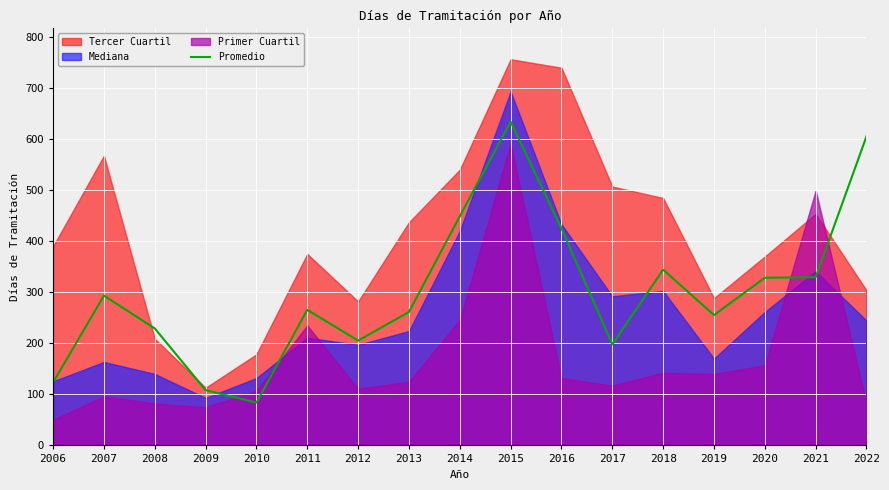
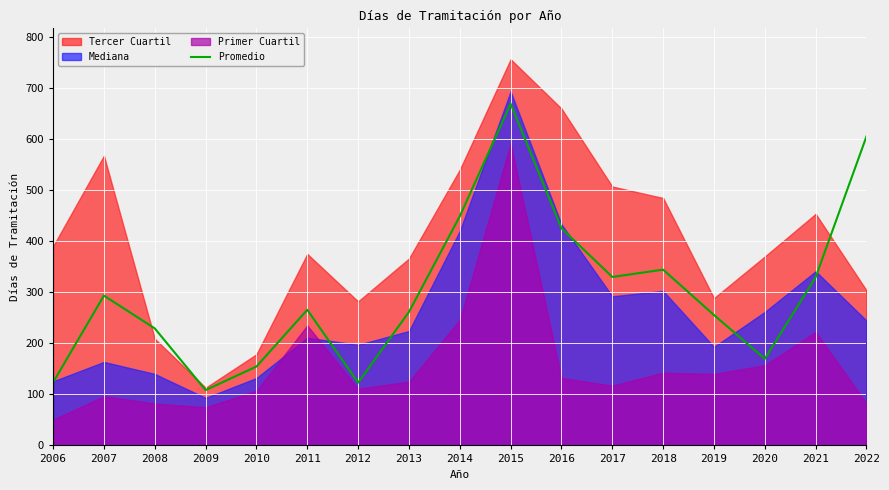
Promedio, 2010: 80 -> 150
Promedio, 2012: 210 -> 120
Tercer Cuartil, 2013: 440 -> 370
Promedio, 2015: 630 -> 670
Tercer Cuartil, 2016: 740 -> 660
Promedio, 2017: 200 -> 330
Mediana, 2019: 170 -> 190
Promedio, 2020: 330 -> 170
Primer Cuartil, 2021: 500 -> 220
